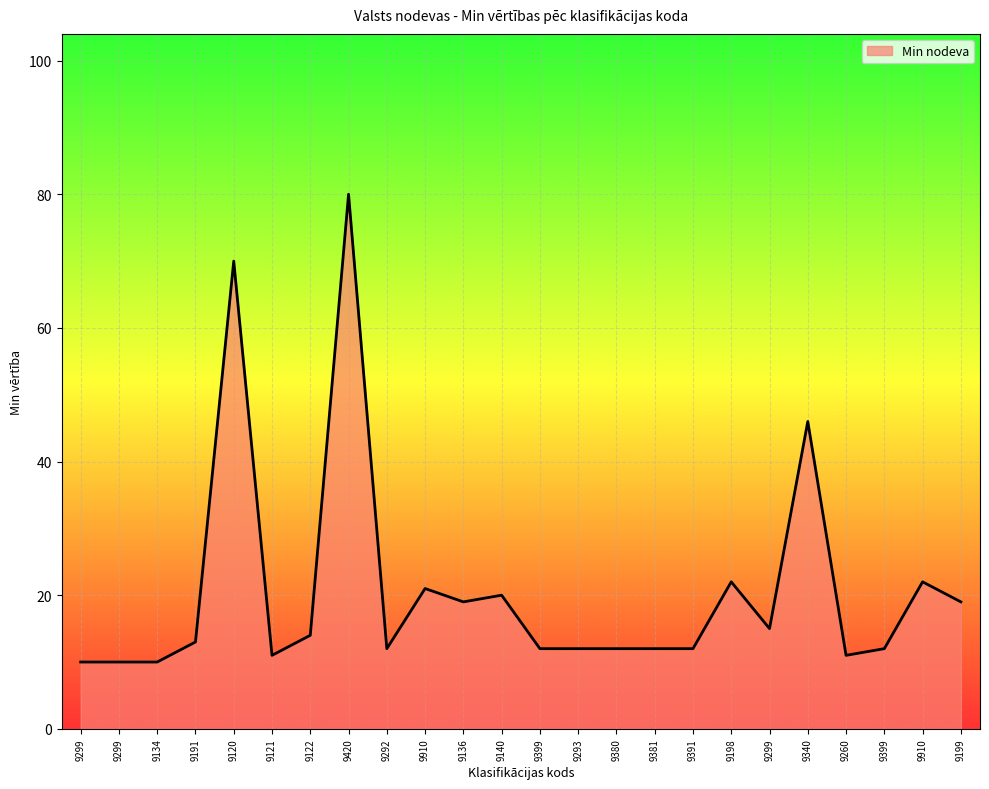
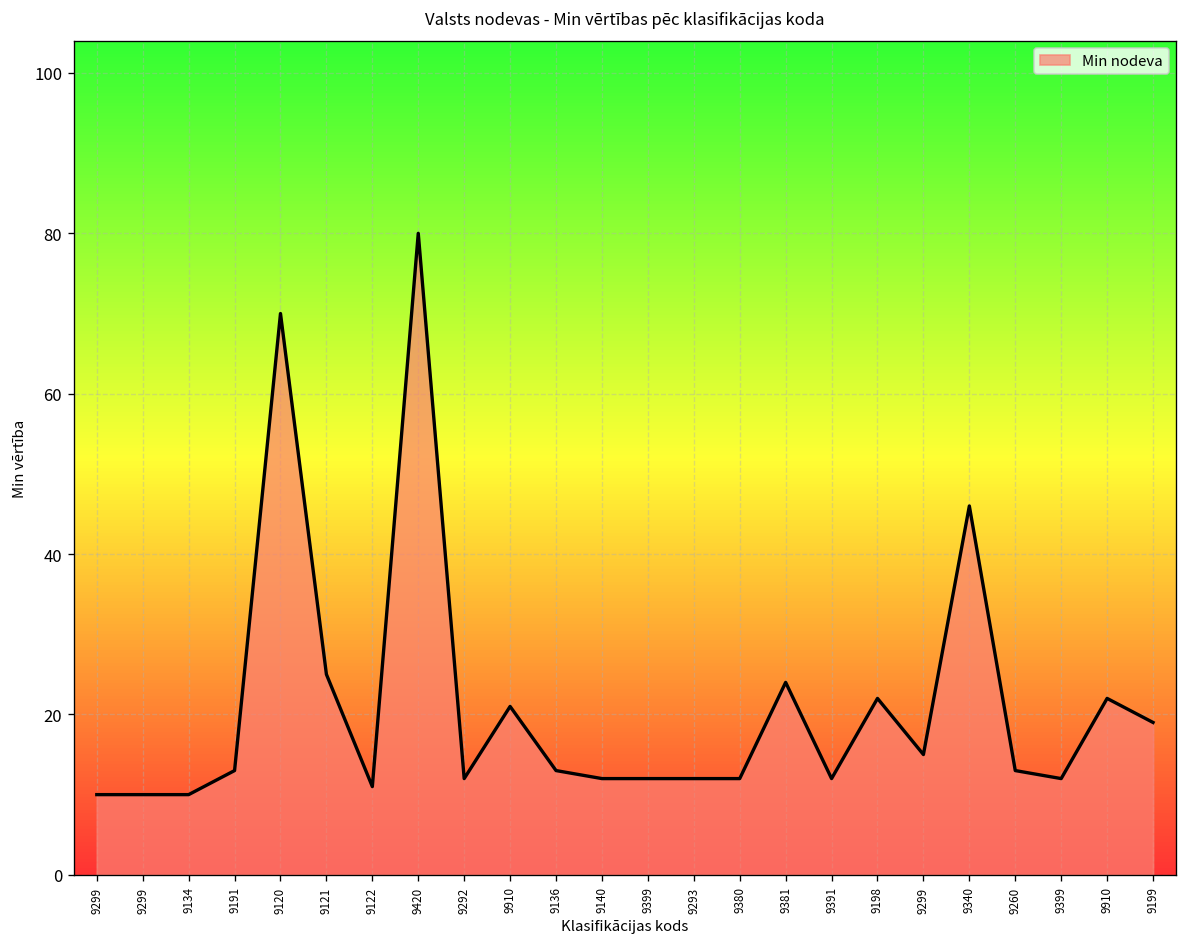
9121: 11 -> 25
9122: 14 -> 11
9136: 19 -> 13
9140: 20 -> 12
9381: 12 -> 24
9260: 11 -> 13
